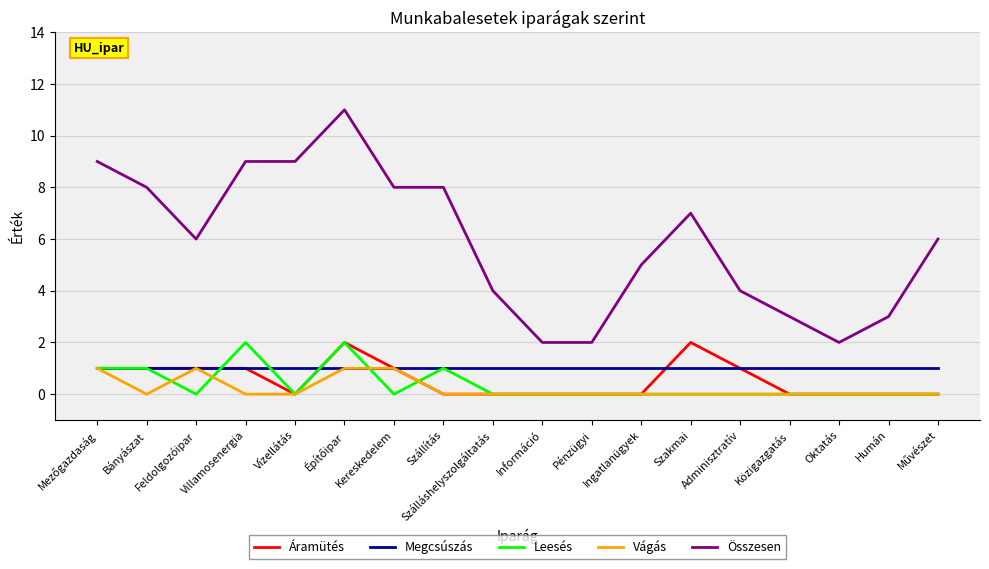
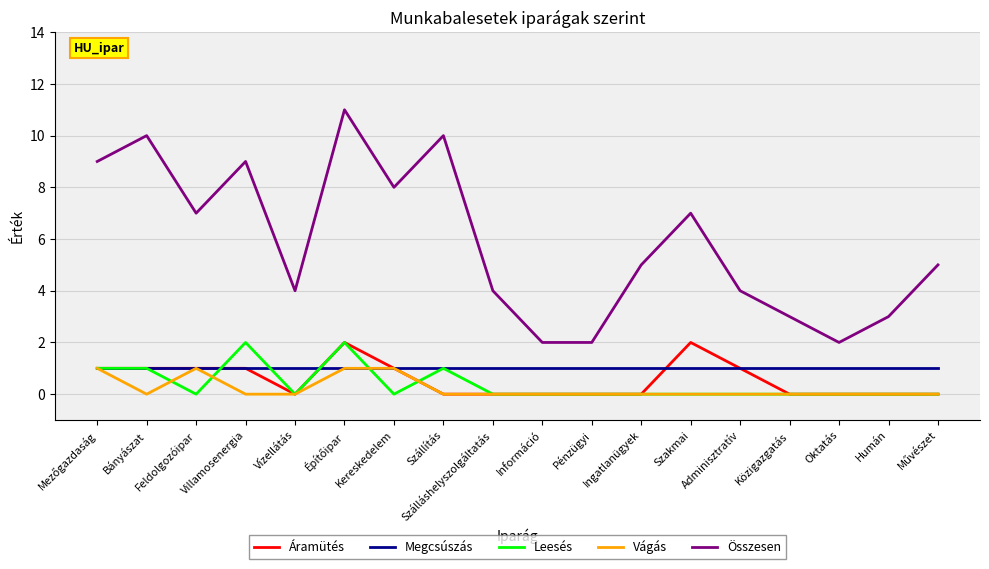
Összesen, Bányászat: 8 -> 10
Összesen, Feldolgozóipar: 6 -> 7
Összesen, Vízellátás: 9 -> 4
Összesen, Szállítás: 8 -> 10
Összesen, Művészet: 6 -> 5
